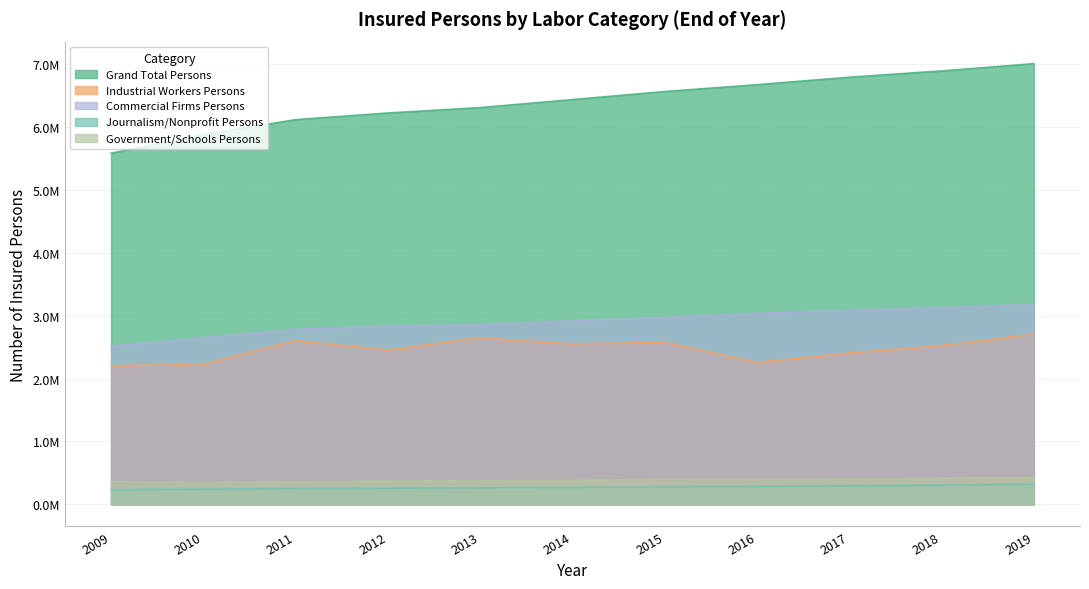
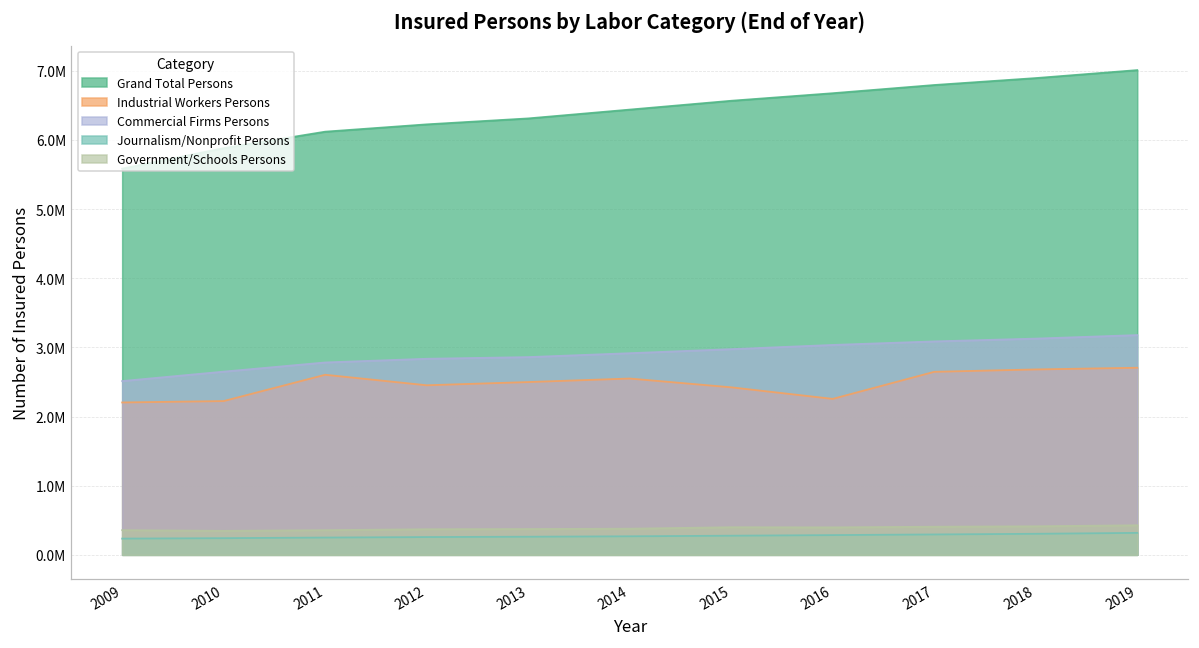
Industrial Workers Persons, 2013: 2600000 -> 2500000
Industrial Workers Persons, 2015: 2600000 -> 2400000
Industrial Workers Persons, 2017: 2400000 -> 2600000
Industrial Workers Persons, 2018: 2500000 -> 2700000
